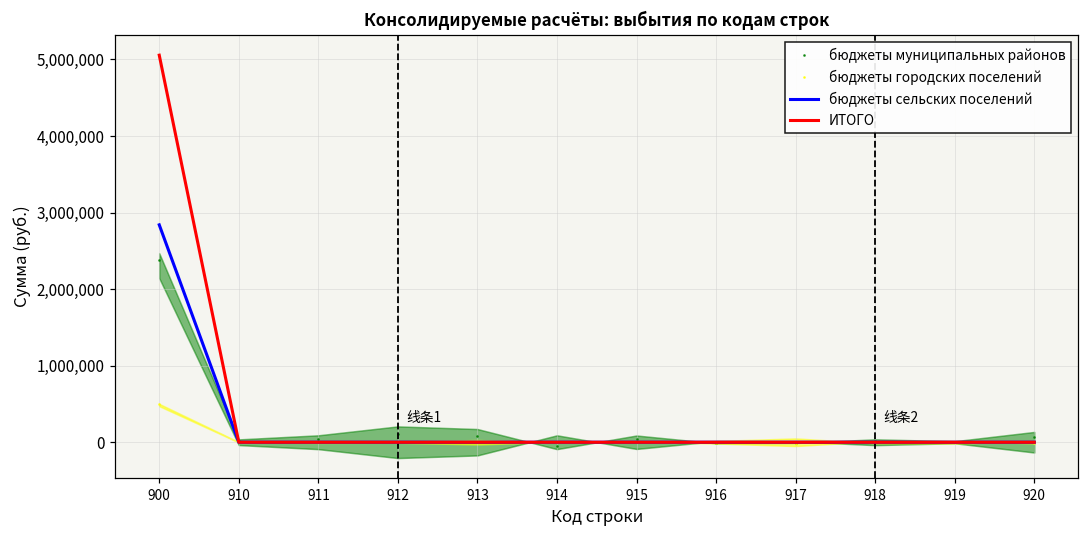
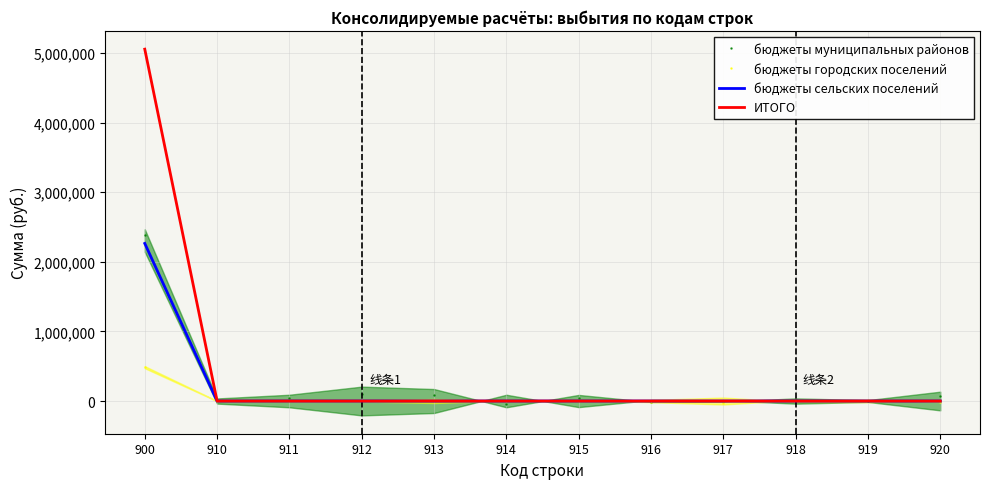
бюджеты сельских поселений, 900: 2,800,000 -> 2,300,000
